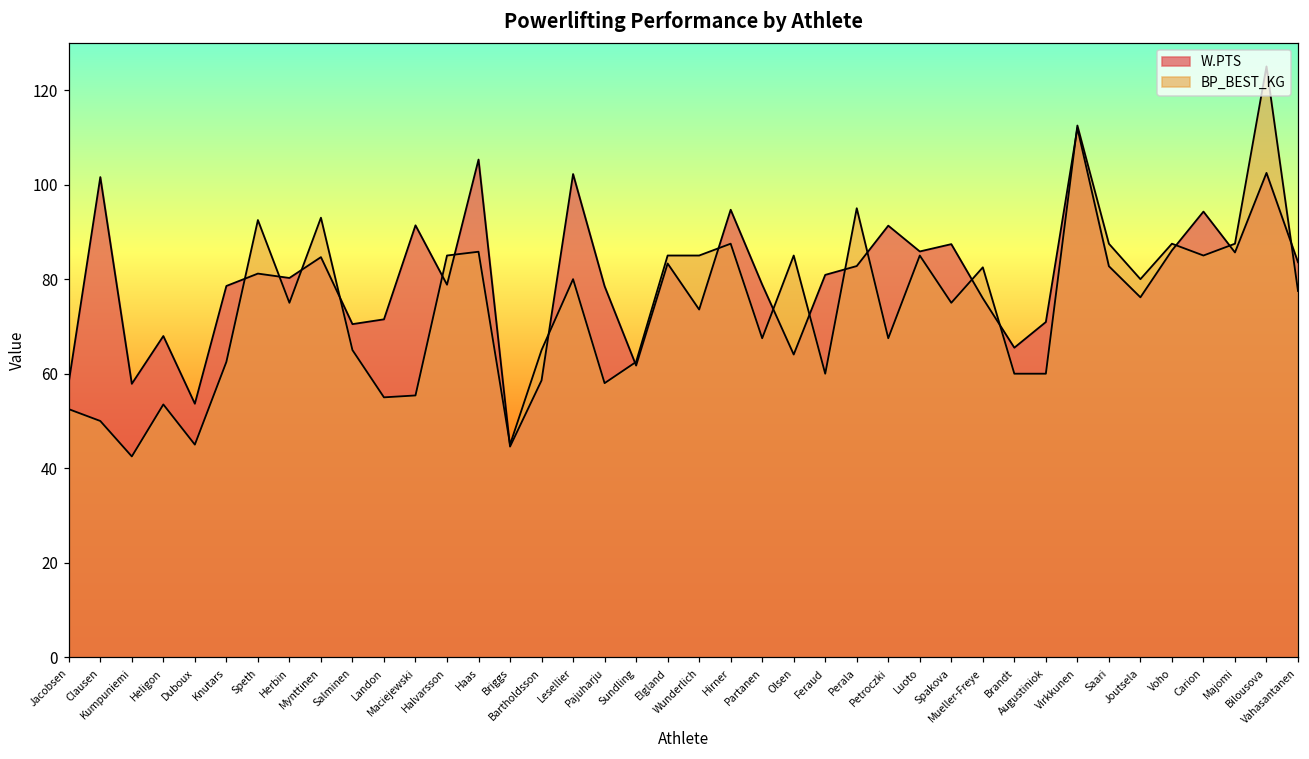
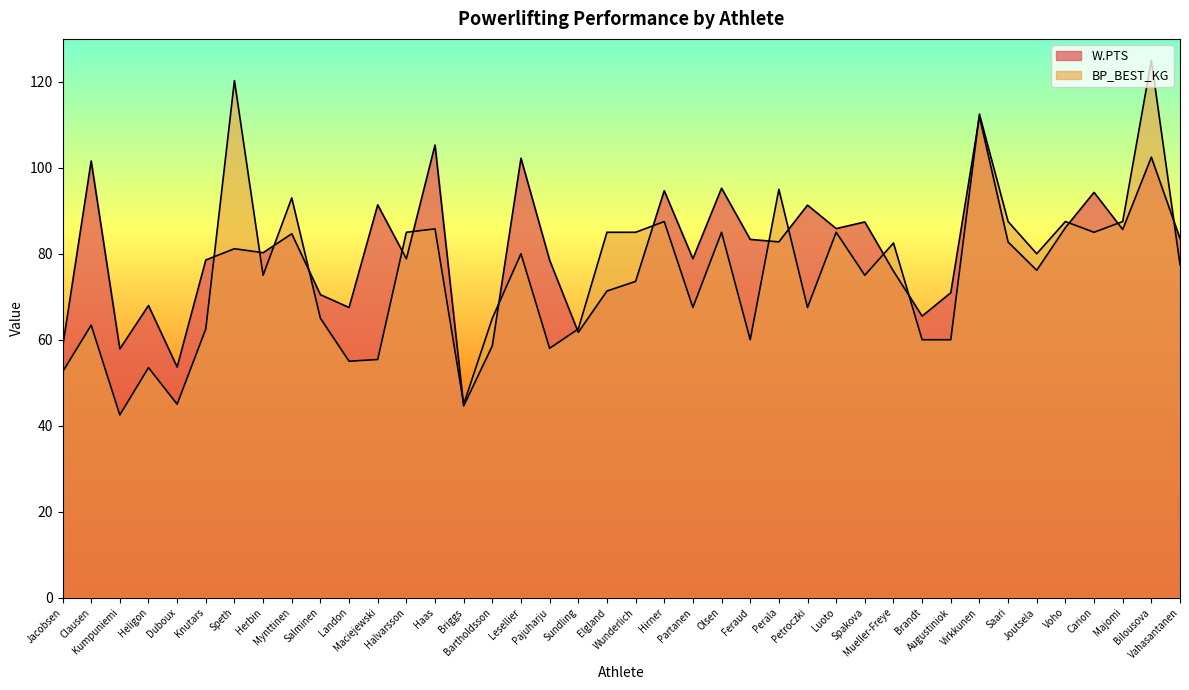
BP_BEST_KG, Clausen: 50 -> 63
BP_BEST_KG, Speth: 93 -> 120
W.PTS, Landon: 72 -> 68
W.PTS, Elgland: 83 -> 71
W.PTS, Olsen: 64 -> 95
W.PTS, Feraud: 81 -> 83
